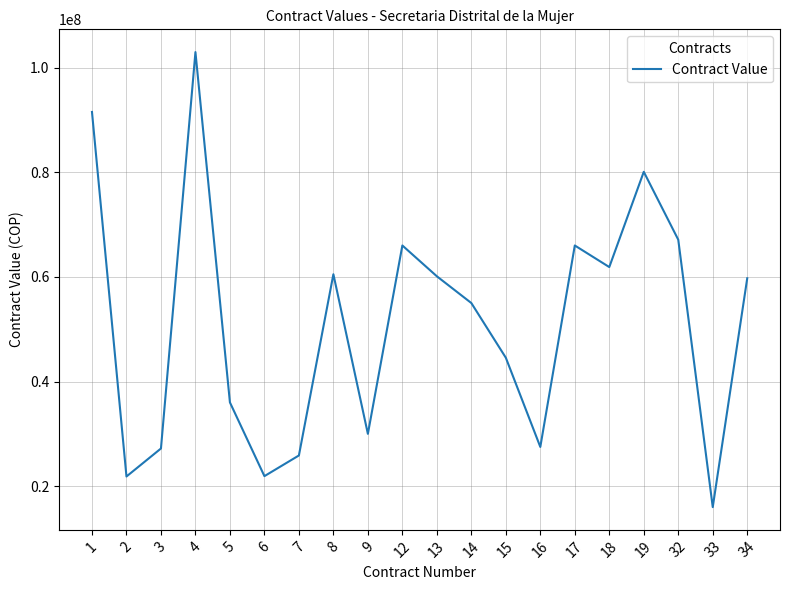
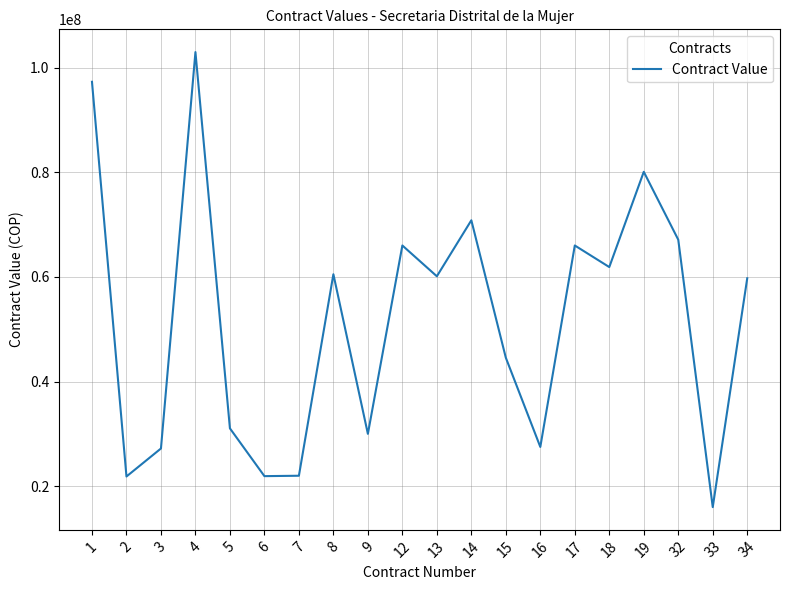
1: 92000000 -> 97000000
5: 36000000 -> 31000000
7: 26000000 -> 22000000
14: 55000000 -> 71000000
